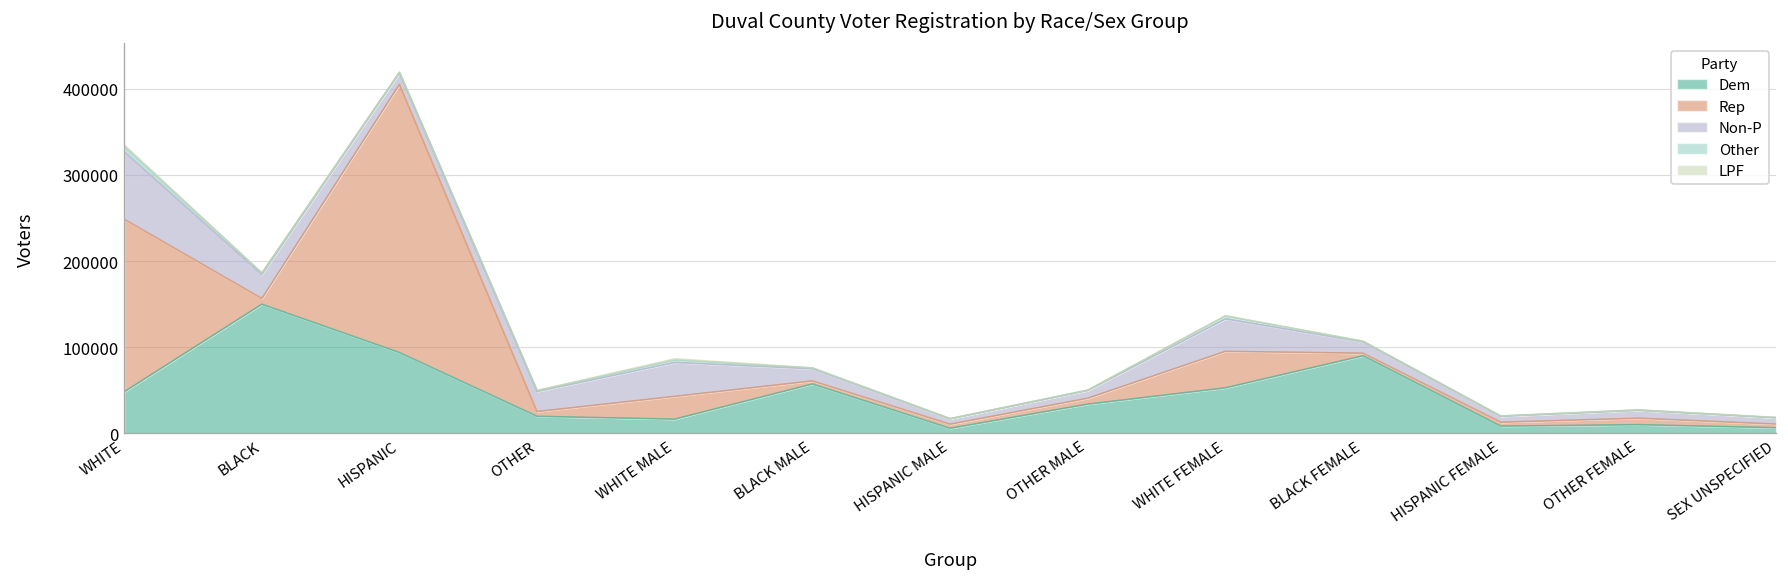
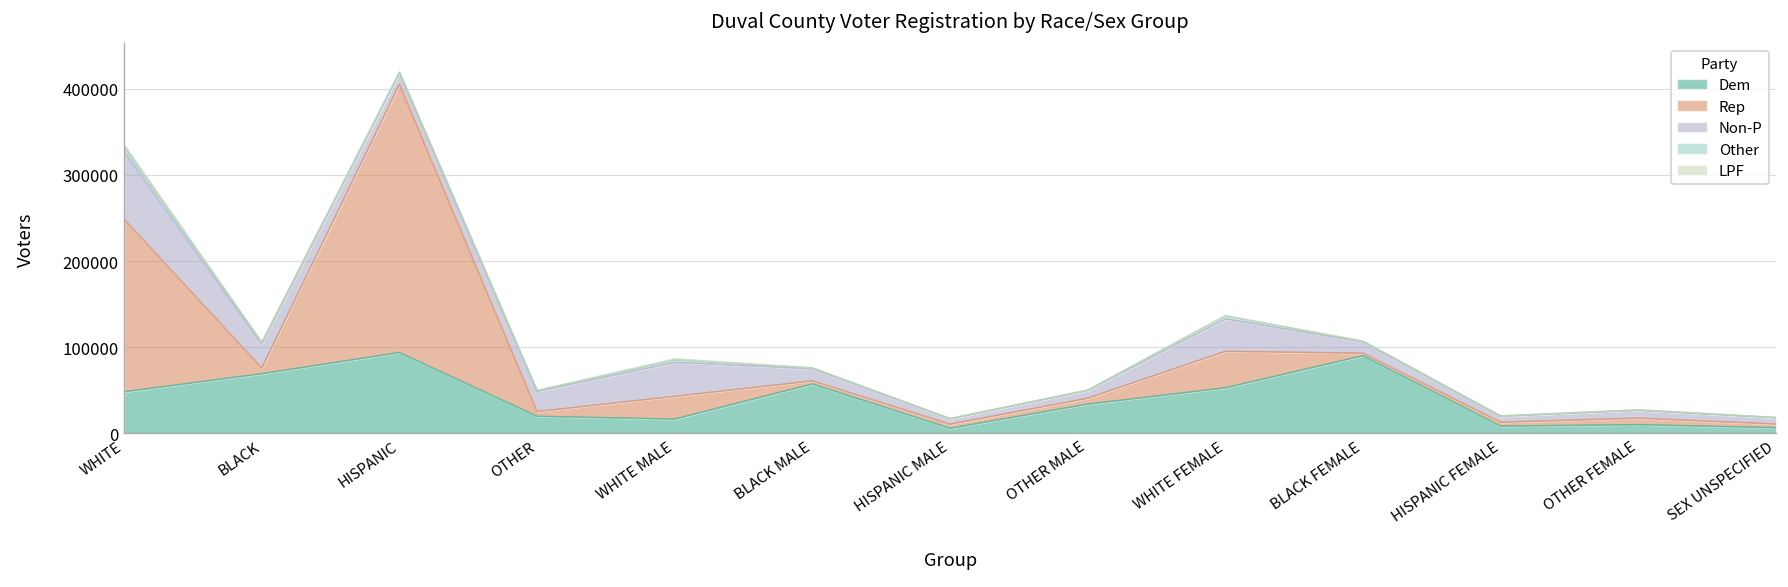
Dem, BLACK: 150000 -> 70000
